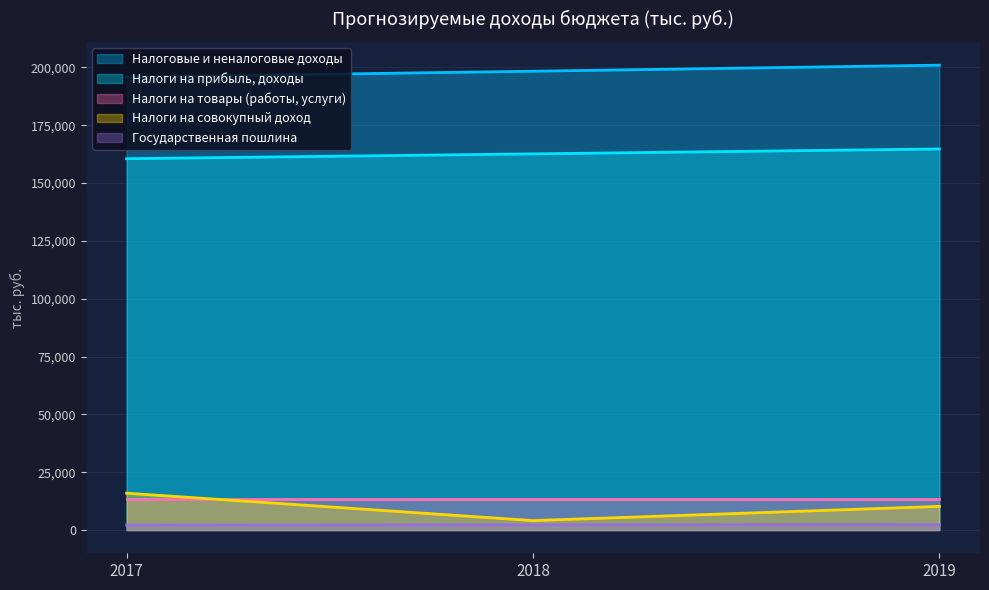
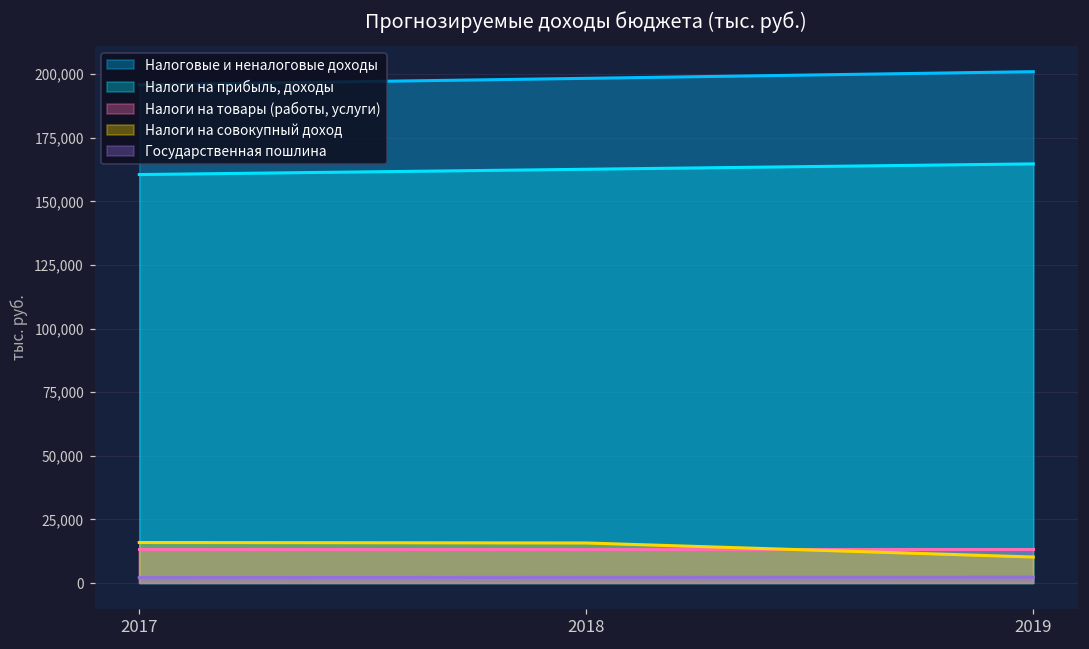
Налоги на совокупный доход, 2018: 4,000 -> 16,000
